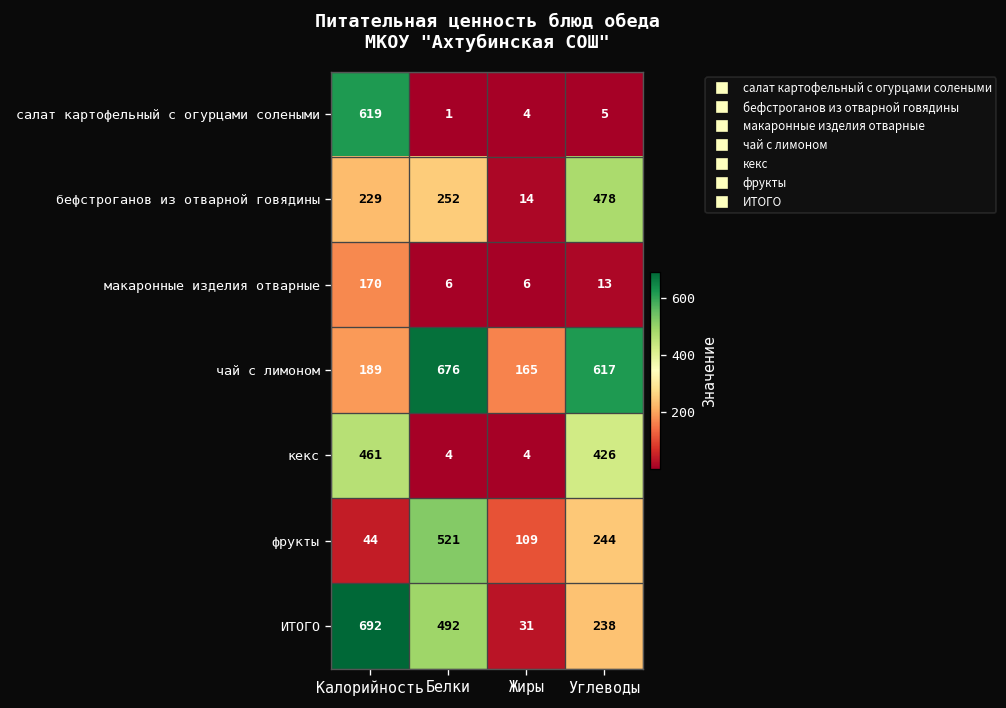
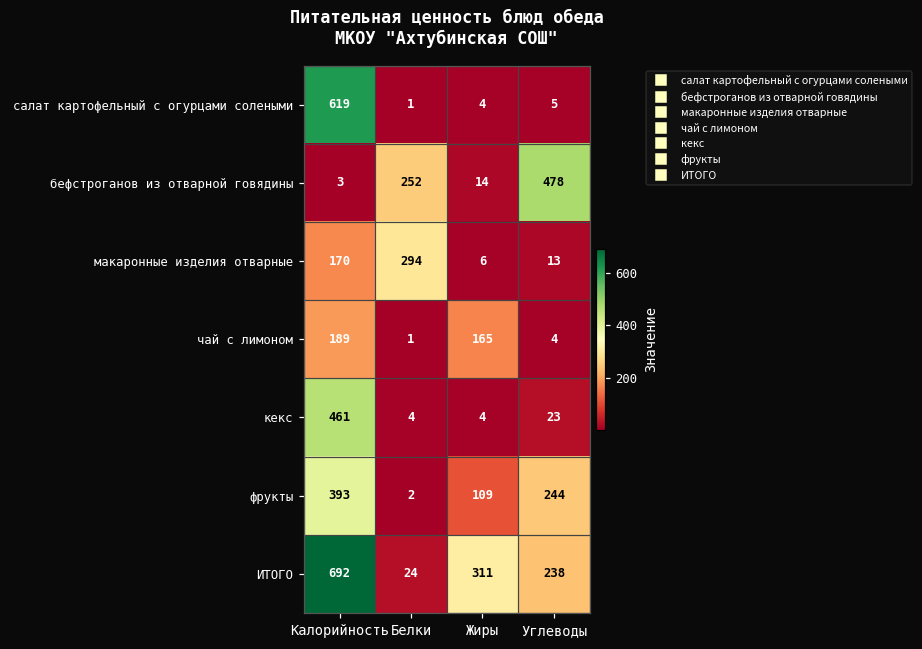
бефстроганов из отварной говядины, Калорийность: 229 -> 3
макаронные изделия отварные, Белки: 6 -> 294
чай с лимоном, Белки: 676 -> 1
чай с лимоном, Углеводы: 617 -> 4
кекс, Углеводы: 426 -> 23
фрукты, Калорийность: 44 -> 393
фрукты, Белки: 521 -> 2
ИТОГО, Белки: 492 -> 24
ИТОГО, Жиры: 31 -> 311
